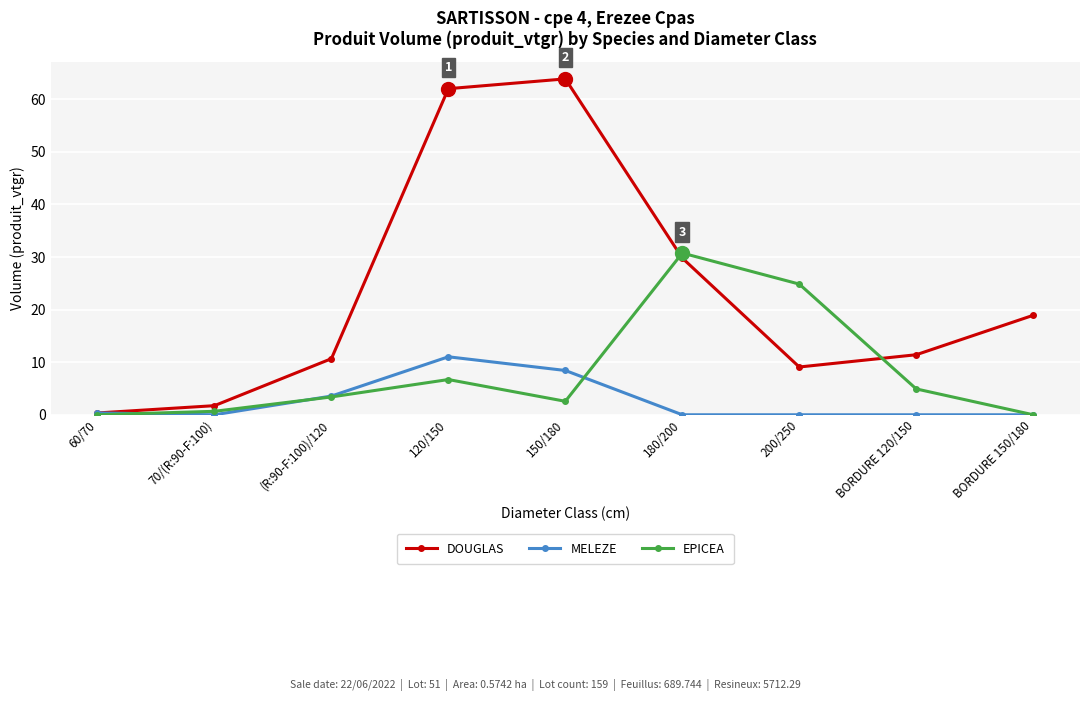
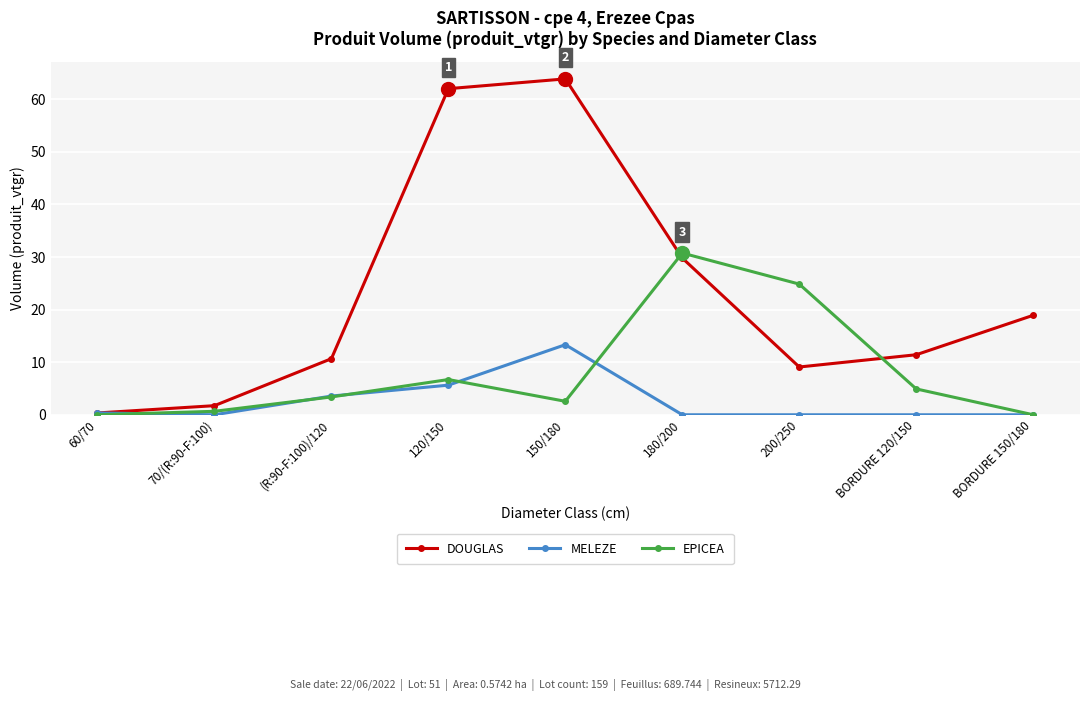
MELEZE, 120/150: 11 -> 6
MELEZE, 150/180: 8 -> 13
